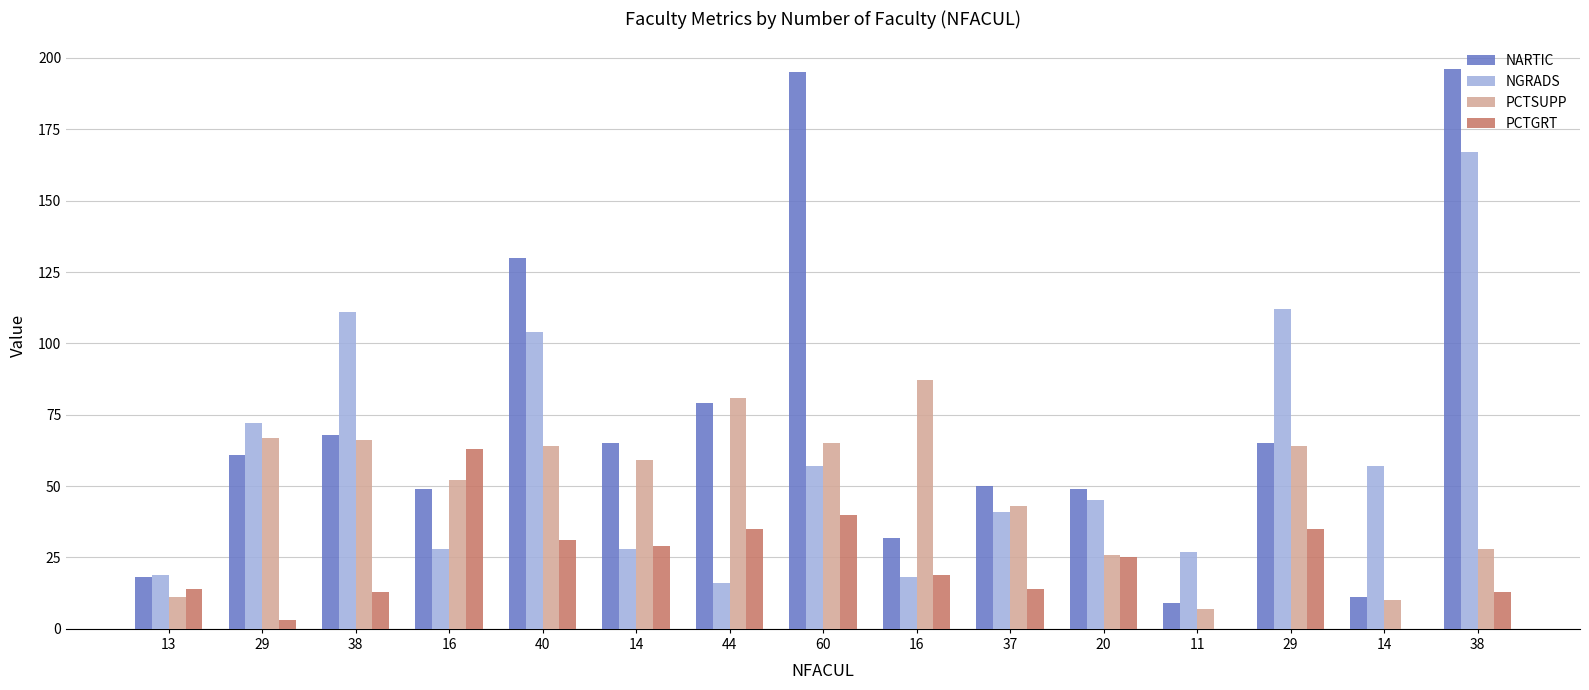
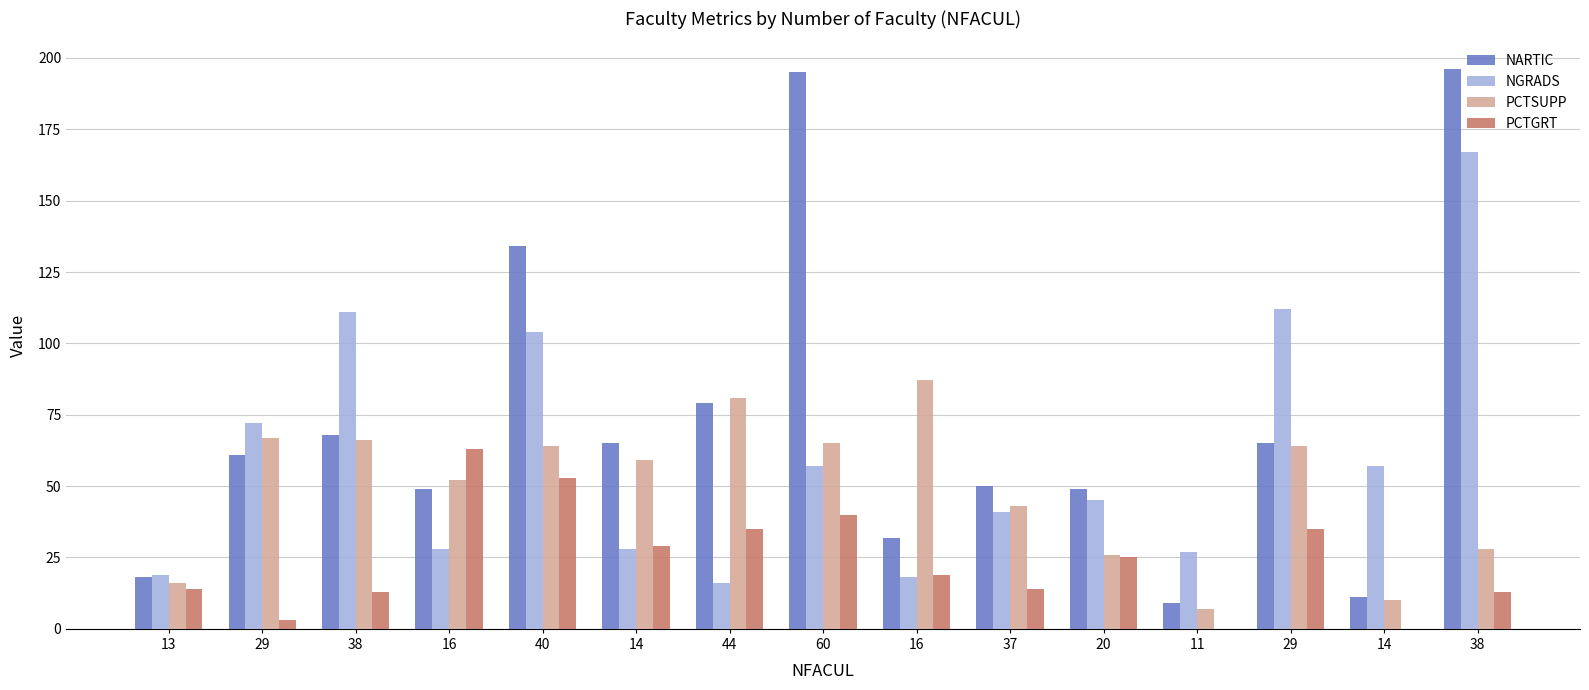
PCTSUPP, 13: 11 -> 16
NARTIC, 40: 130 -> 134
PCTGRT, 40: 31 -> 53
